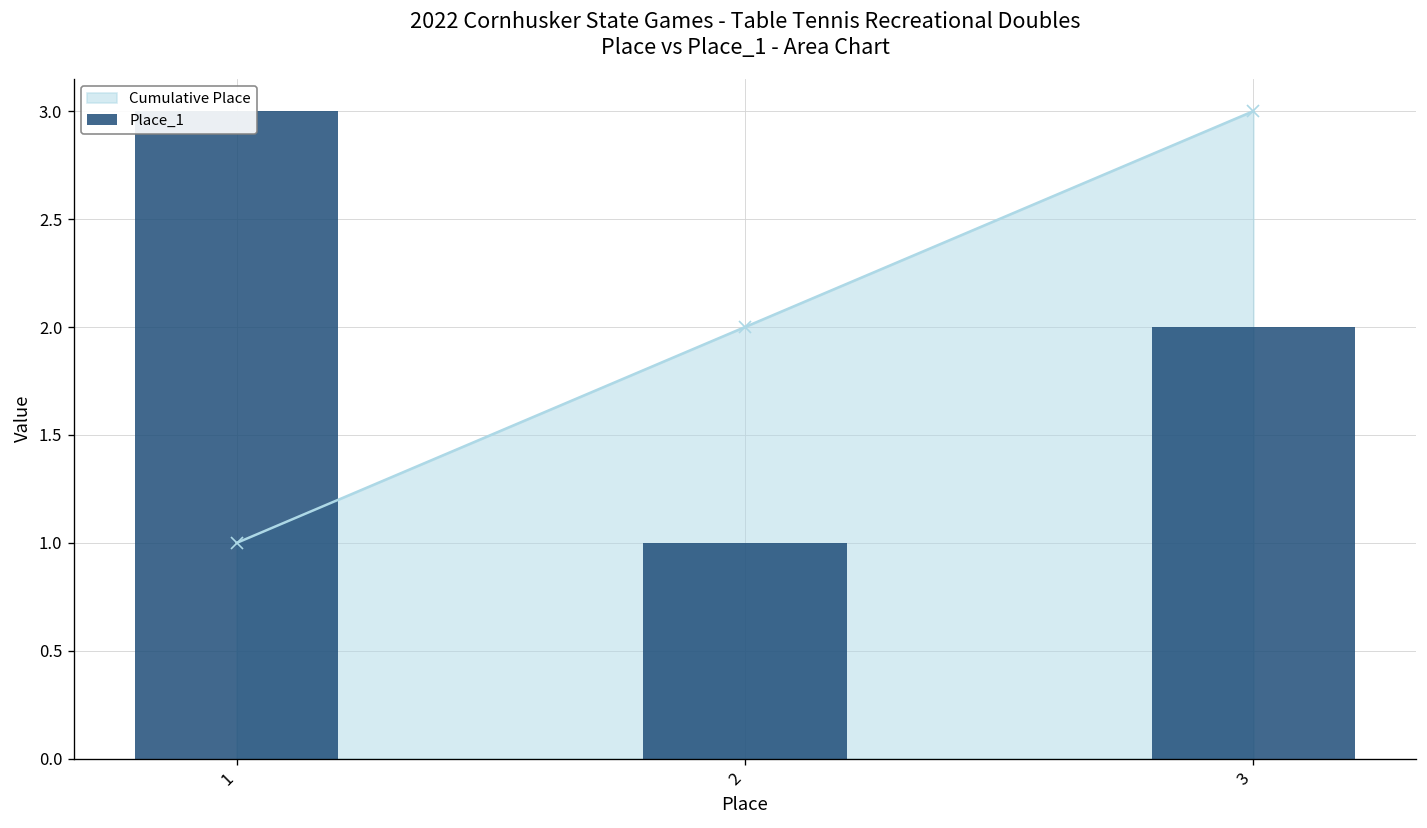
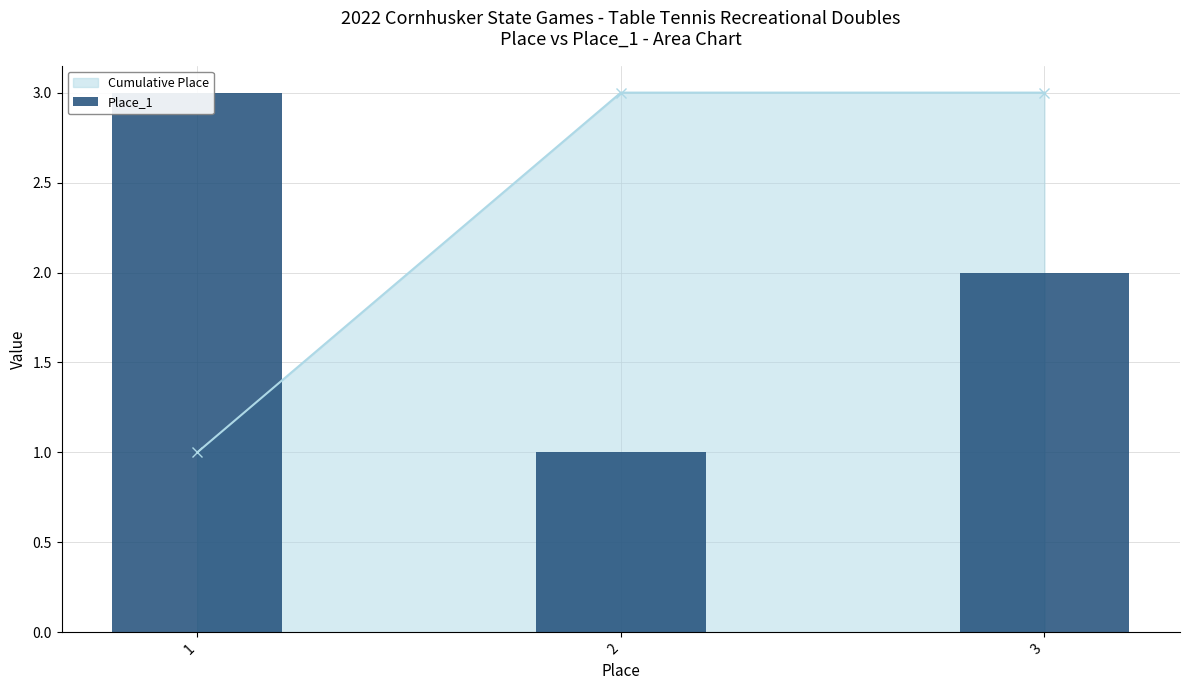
Cumulative Place, 2: 2 -> 3
